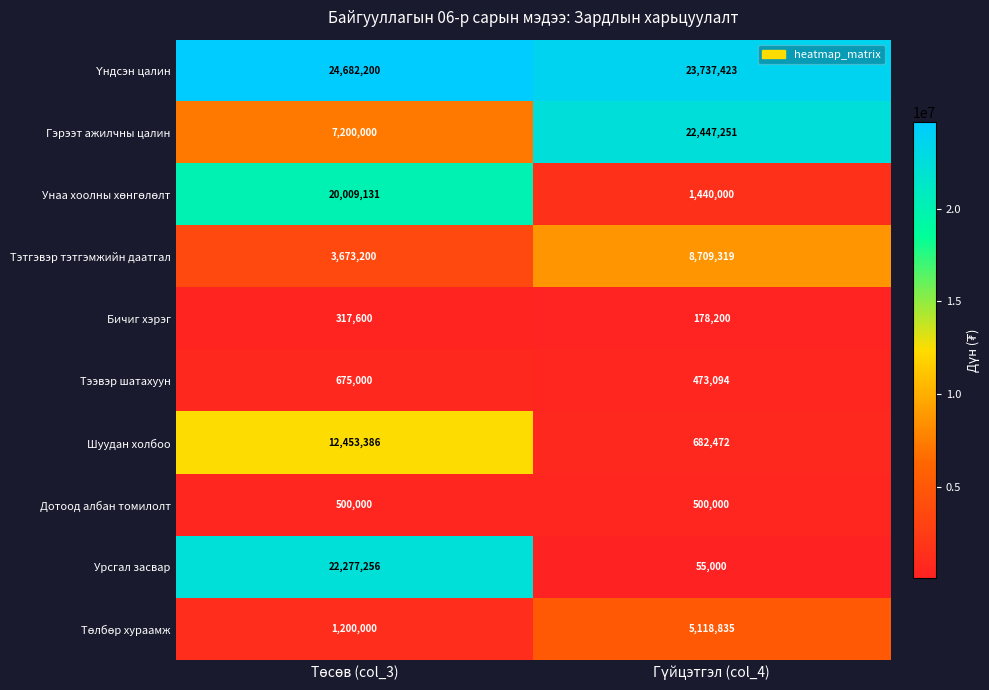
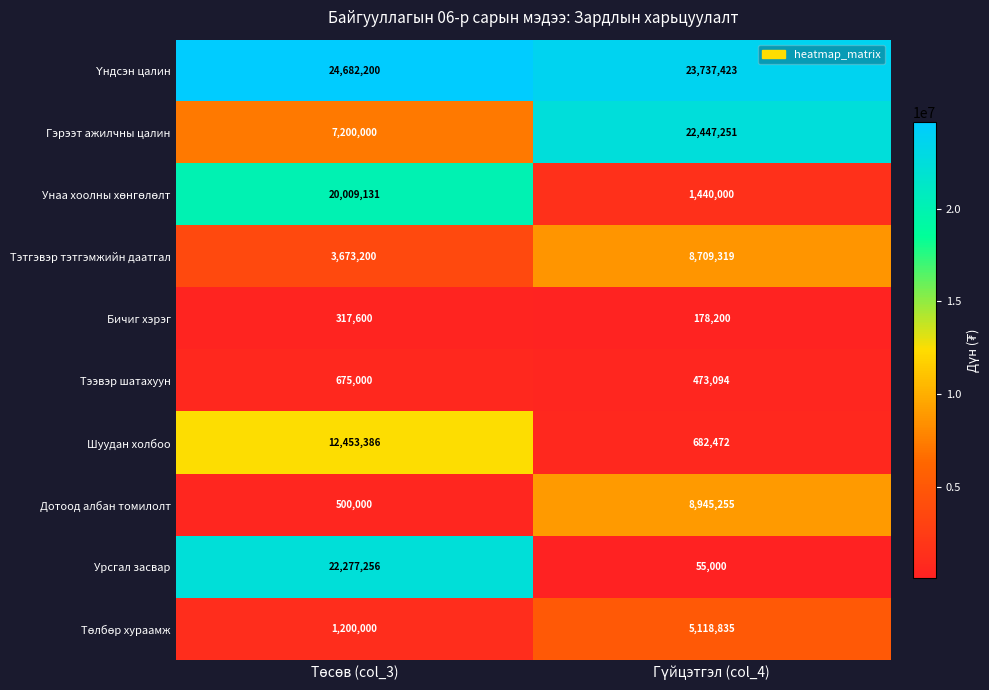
Дотоод албан томилолт, Гүйцэтгэл (col_4): 500,000 -> 8,945,255
